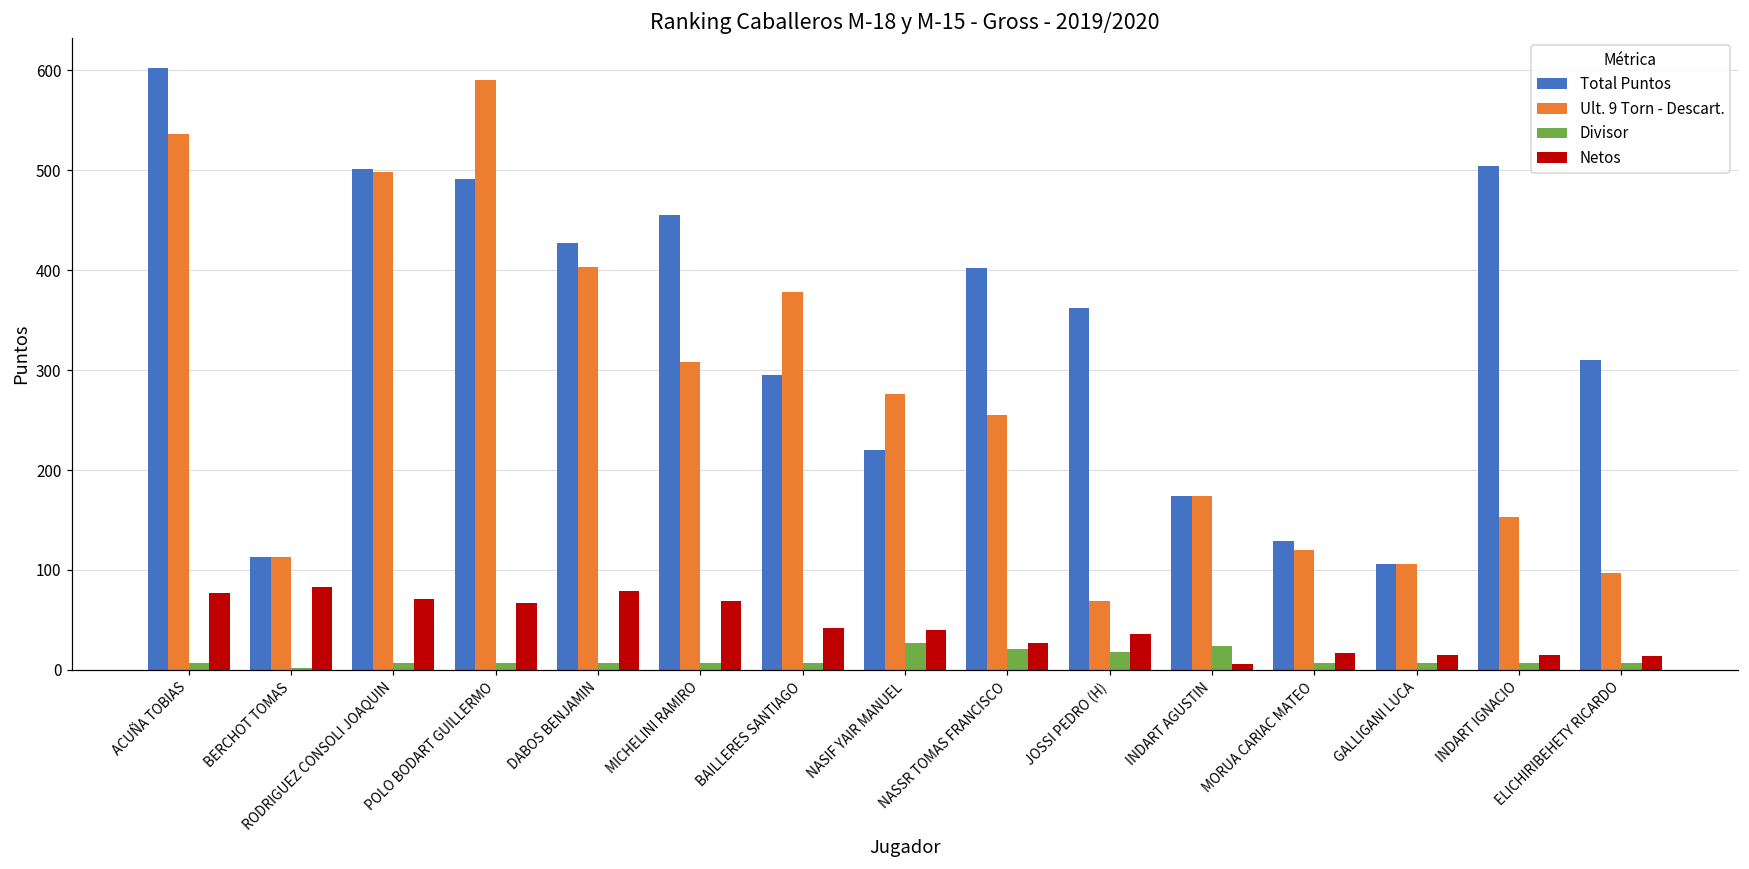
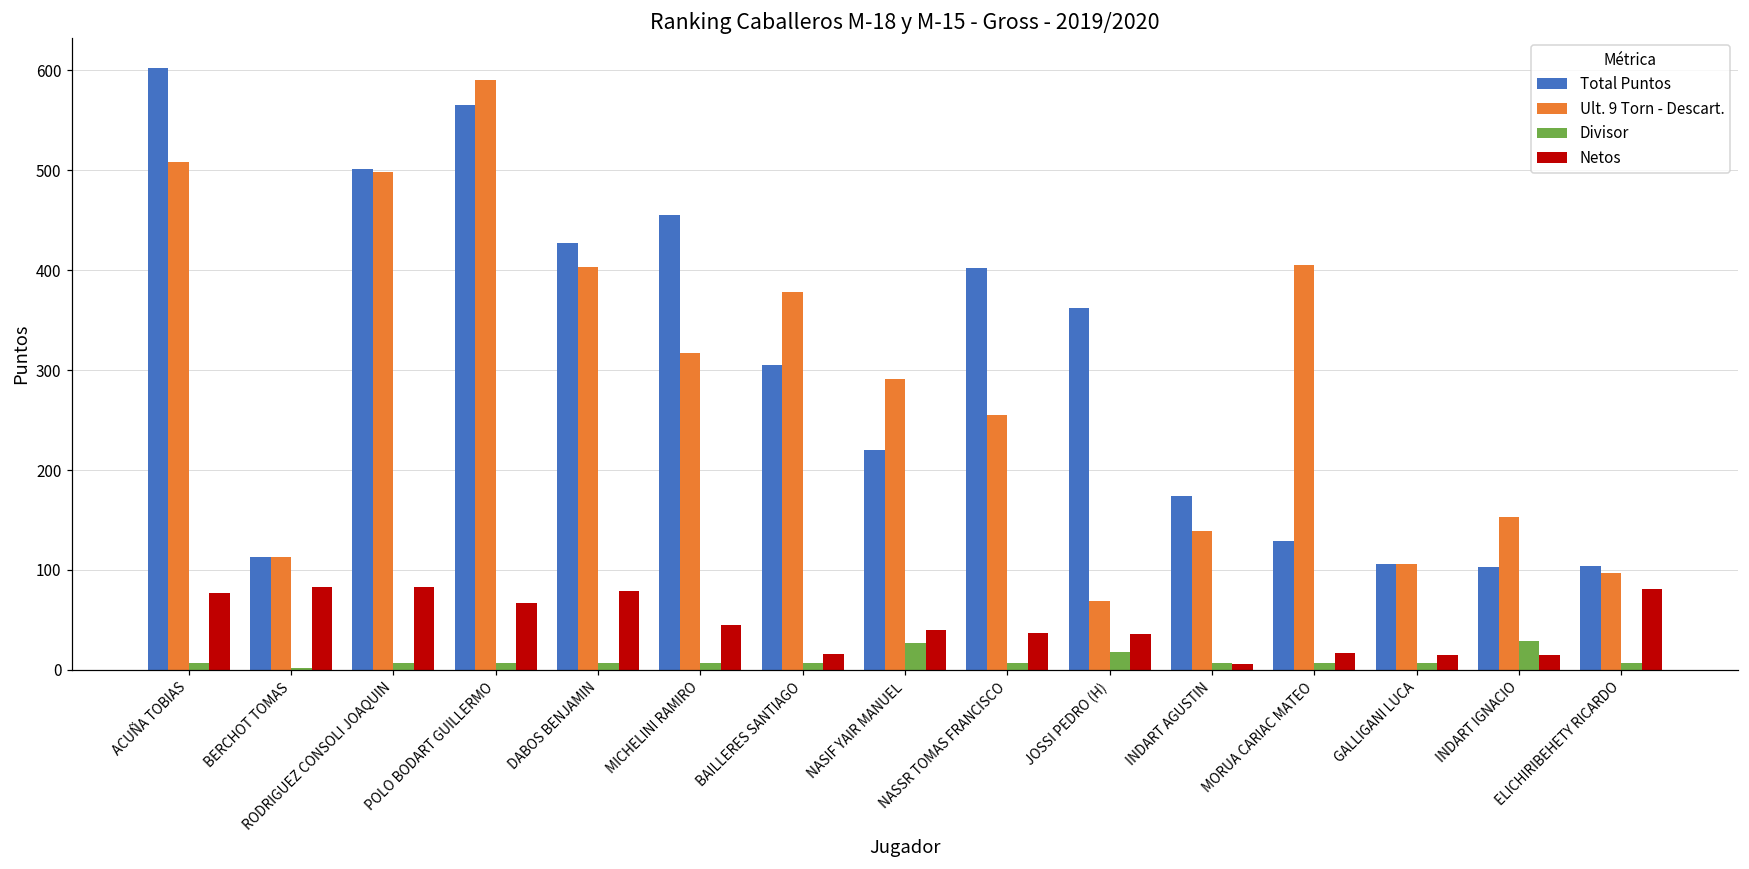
Ult. 9 Torn - Descart., ACUÑA TOBIAS: 540 -> 510
Netos, RODRIGUEZ CONSOLI JOAQUIN: 70 -> 80
Total Puntos, POLO BODART GUILLERMO: 490 -> 570
Ult. 9 Torn - Descart., MICHELINI RAMIRO: 310 -> 320
Netos, MICHELINI RAMIRO: 70 -> 50
Total Puntos, BAILLERES SANTIAGO: 290 -> 310
Netos, BAILLERES SANTIAGO: 40 -> 20
Ult. 9 Torn - Descart., NASIF YAIR MANUEL: 280 -> 290
Divisor, NASSR TOMAS FRANCISCO: 20 -> 10
Netos, NASSR TOMAS FRANCISCO: 30 -> 40
Ult. 9 Torn - Descart., INDART AGUSTIN: 170 -> 140
Divisor, INDART AGUSTIN: 20 -> 10
Ult. 9 Torn - Descart., MORUA CARIAC MATEO: 120 -> 410
Total Puntos, INDART IGNACIO: 500 -> 100
Divisor, INDART IGNACIO: 10 -> 30
Total Puntos, ELICHIRIBEHETY RICARDO: 310 -> 100
Netos, ELICHIRIBEHETY RICARDO: 10 -> 80
